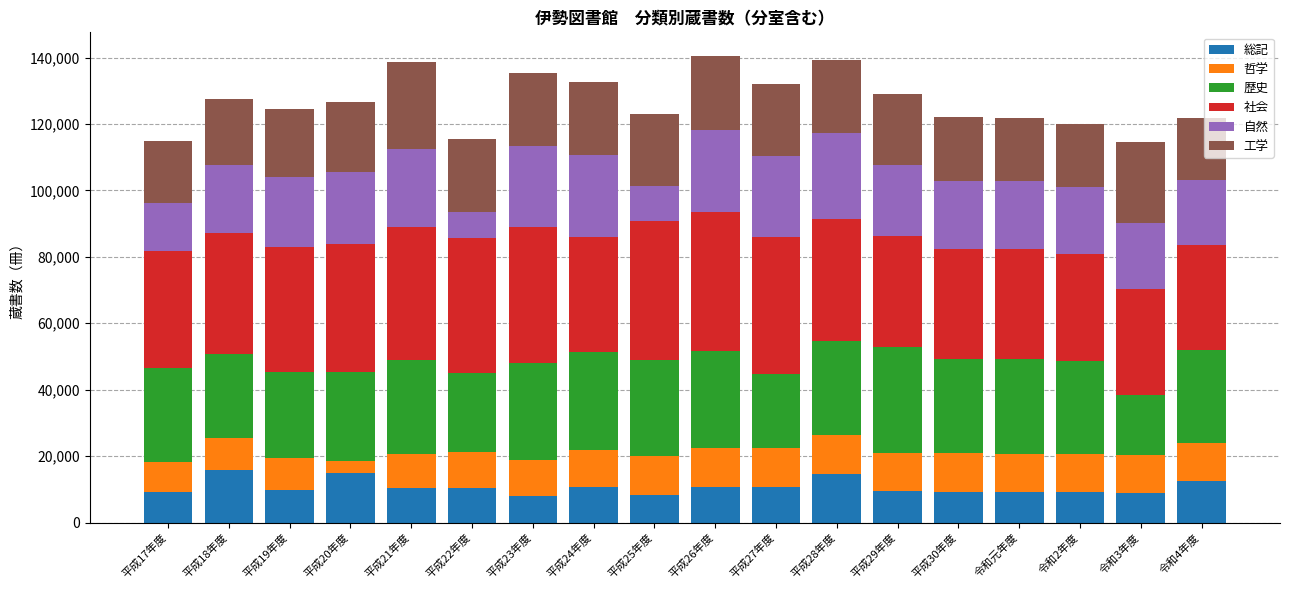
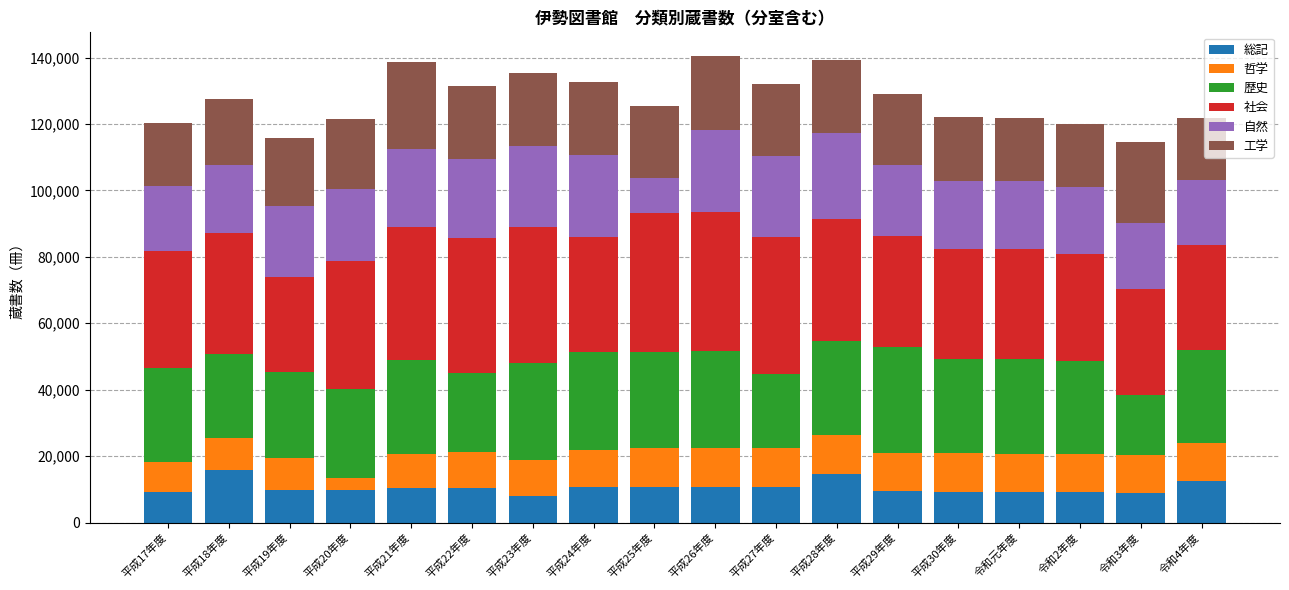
自然, 平成17年度: 14,000 -> 20,000
社会, 平成19年度: 37,000 -> 29,000
総記, 平成20年度: 15,000 -> 10,000
自然, 平成22年度: 8,000 -> 24,000
総記, 平成25年度: 8,000 -> 11,000
